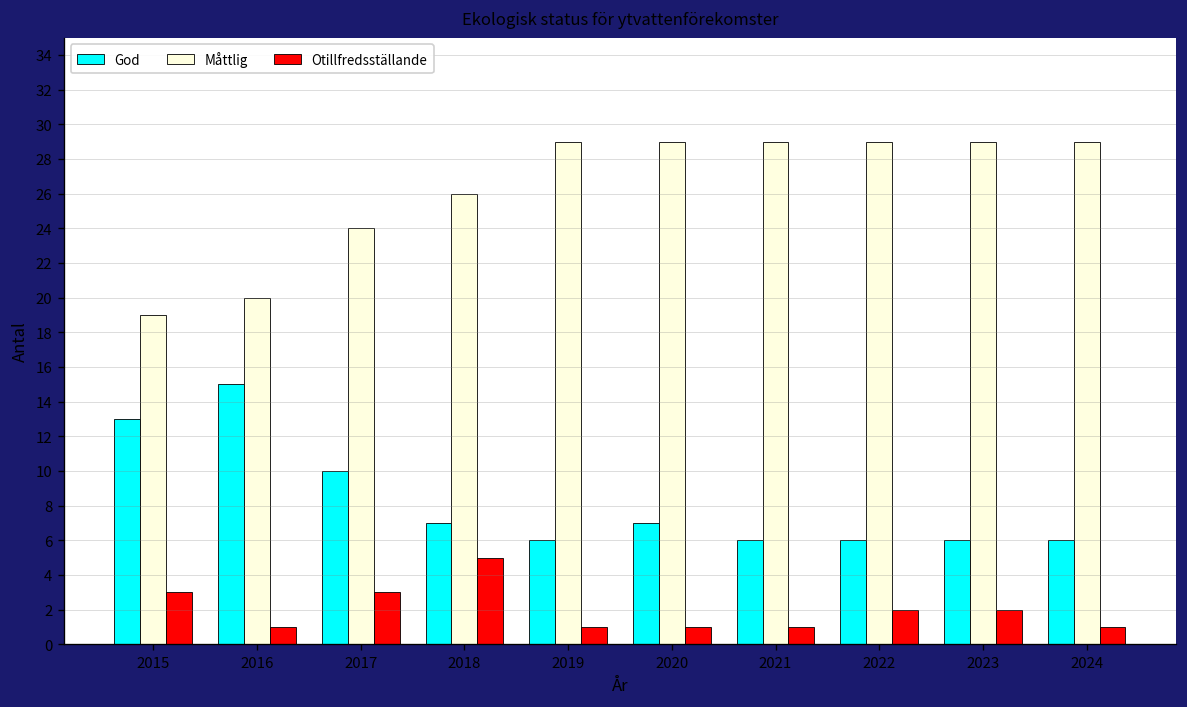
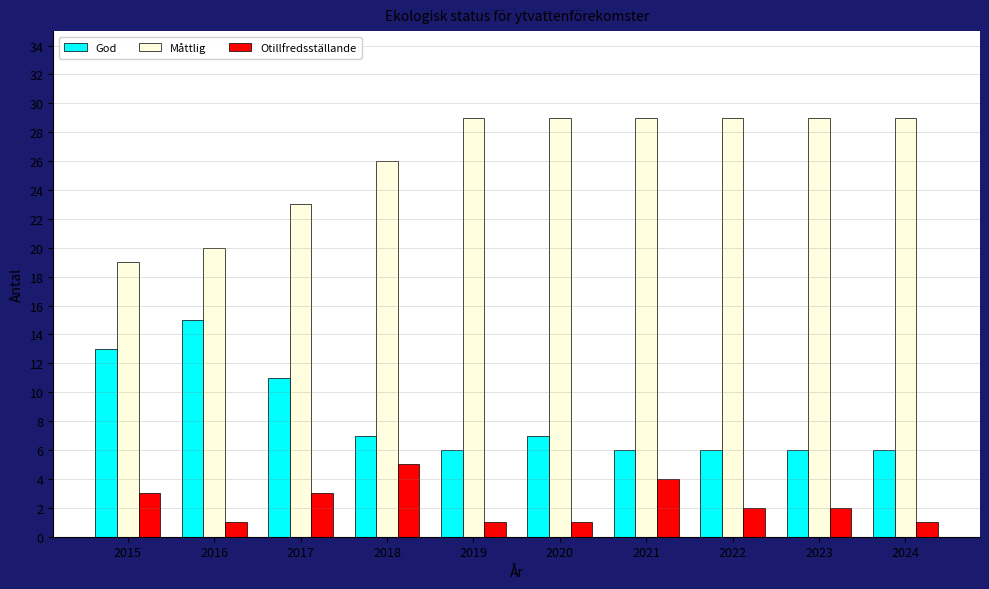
God, 2017: 10 -> 11
Måttlig, 2017: 24 -> 23
Otillfredsställande, 2021: 1 -> 4
